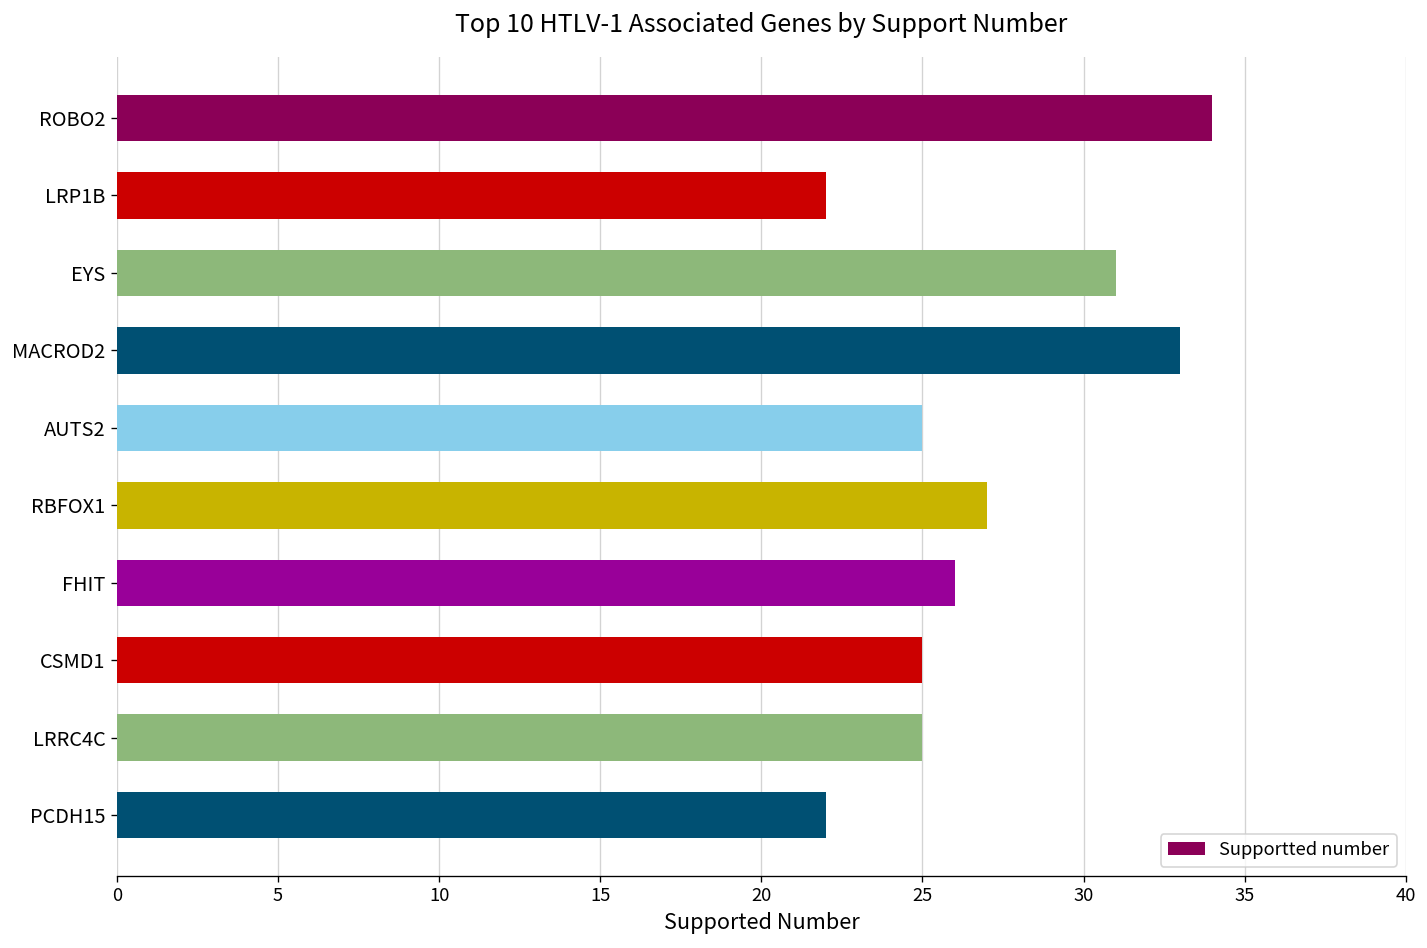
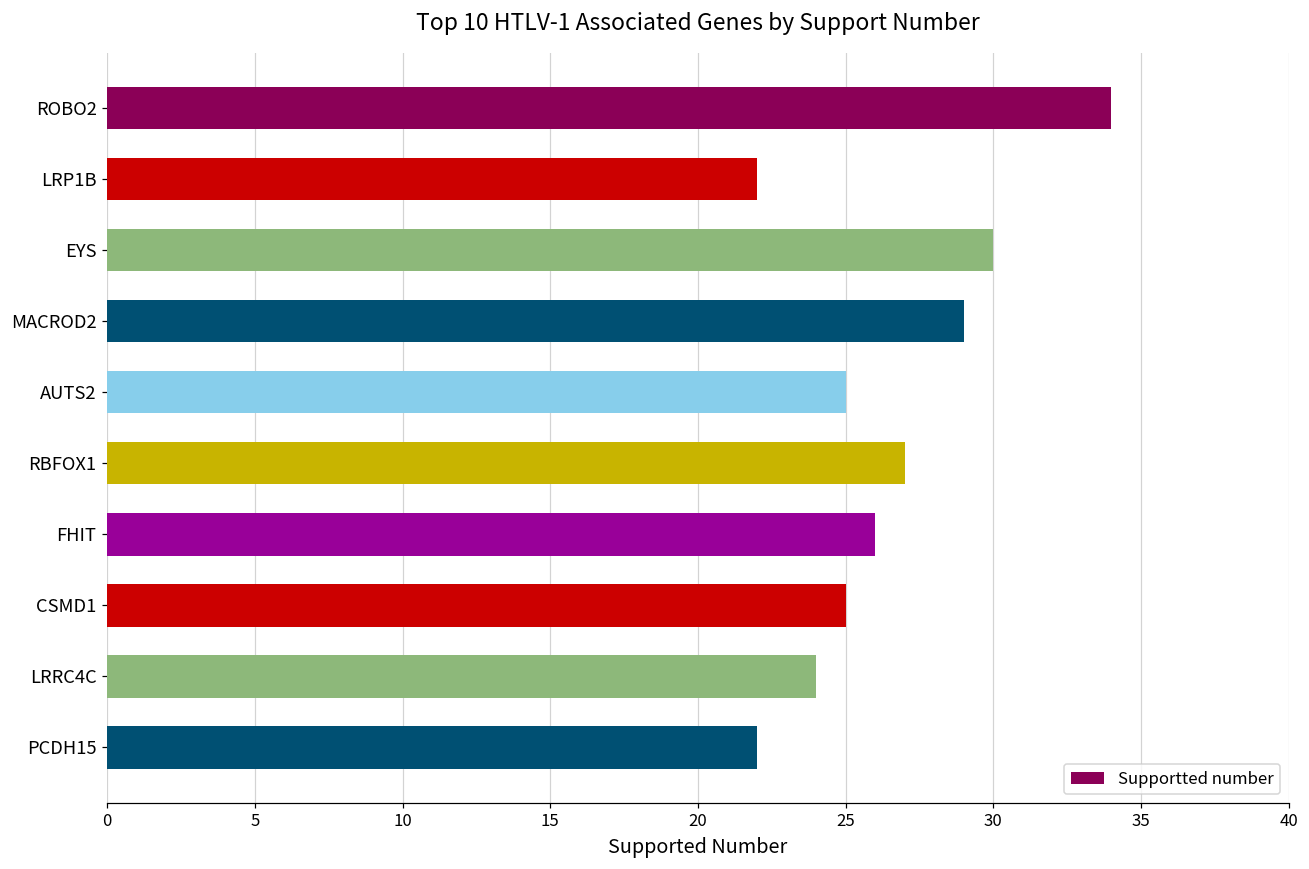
EYS: 31 -> 30
MACROD2: 33 -> 29
LRRC4C: 25 -> 24
